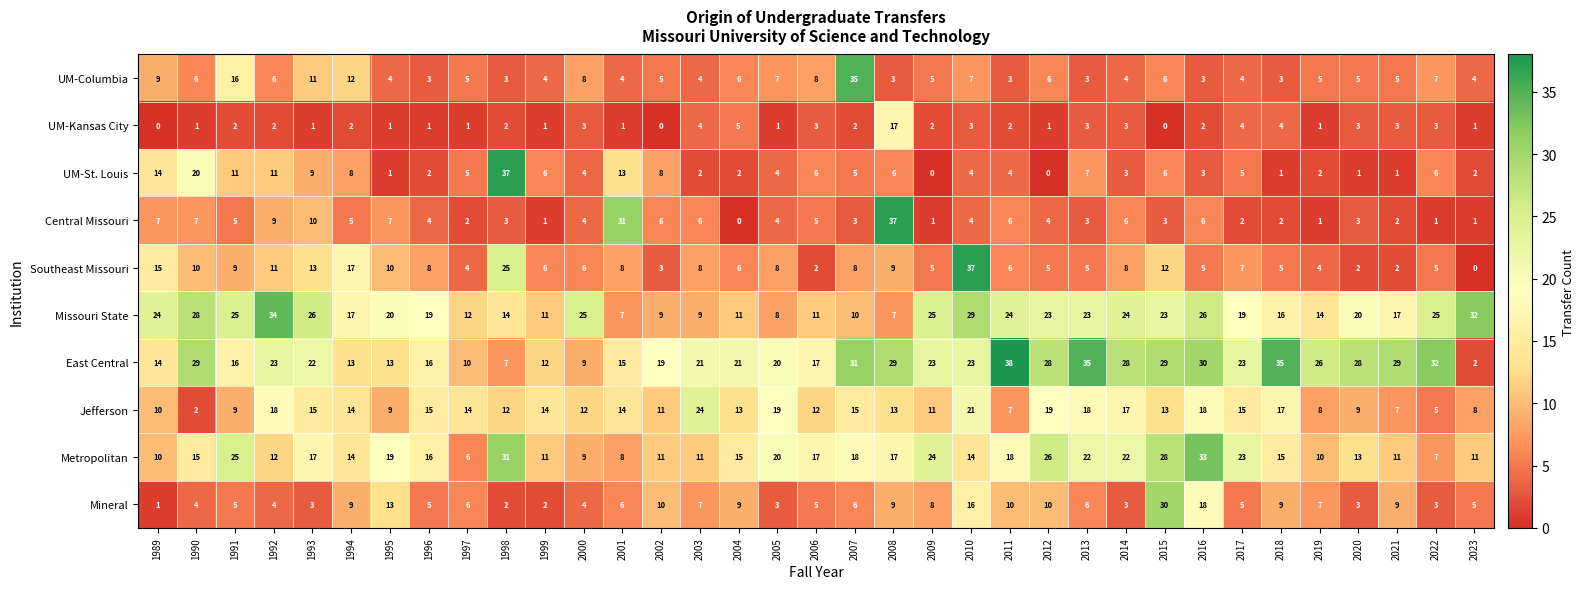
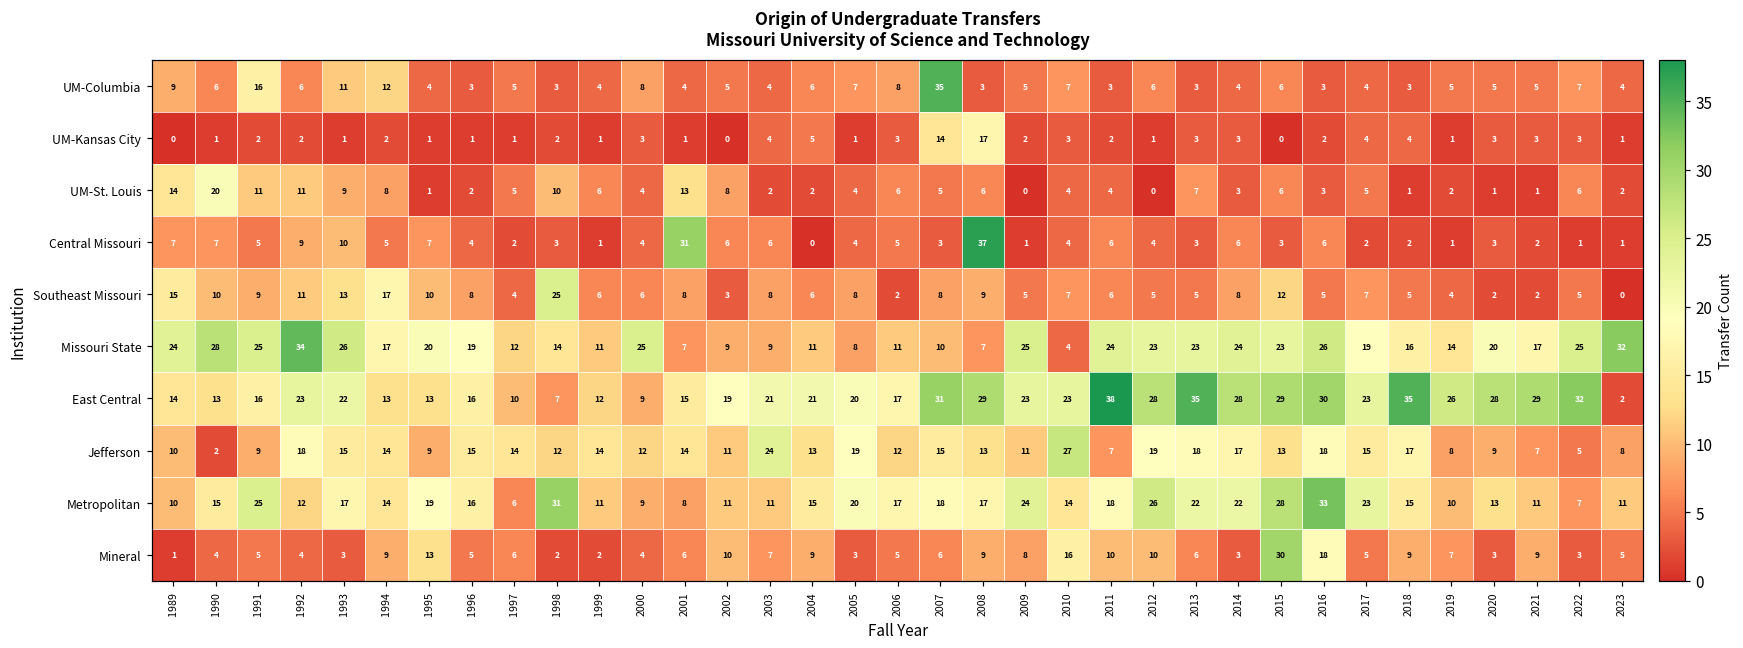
UM-Kansas City, 2007: 2 -> 14
UM-St. Louis, 1998: 37 -> 10
Southeast Missouri, 2010: 37 -> 7
Missouri State, 2010: 29 -> 4
East Central, 1990: 29 -> 13
Jefferson, 2010: 21 -> 27
